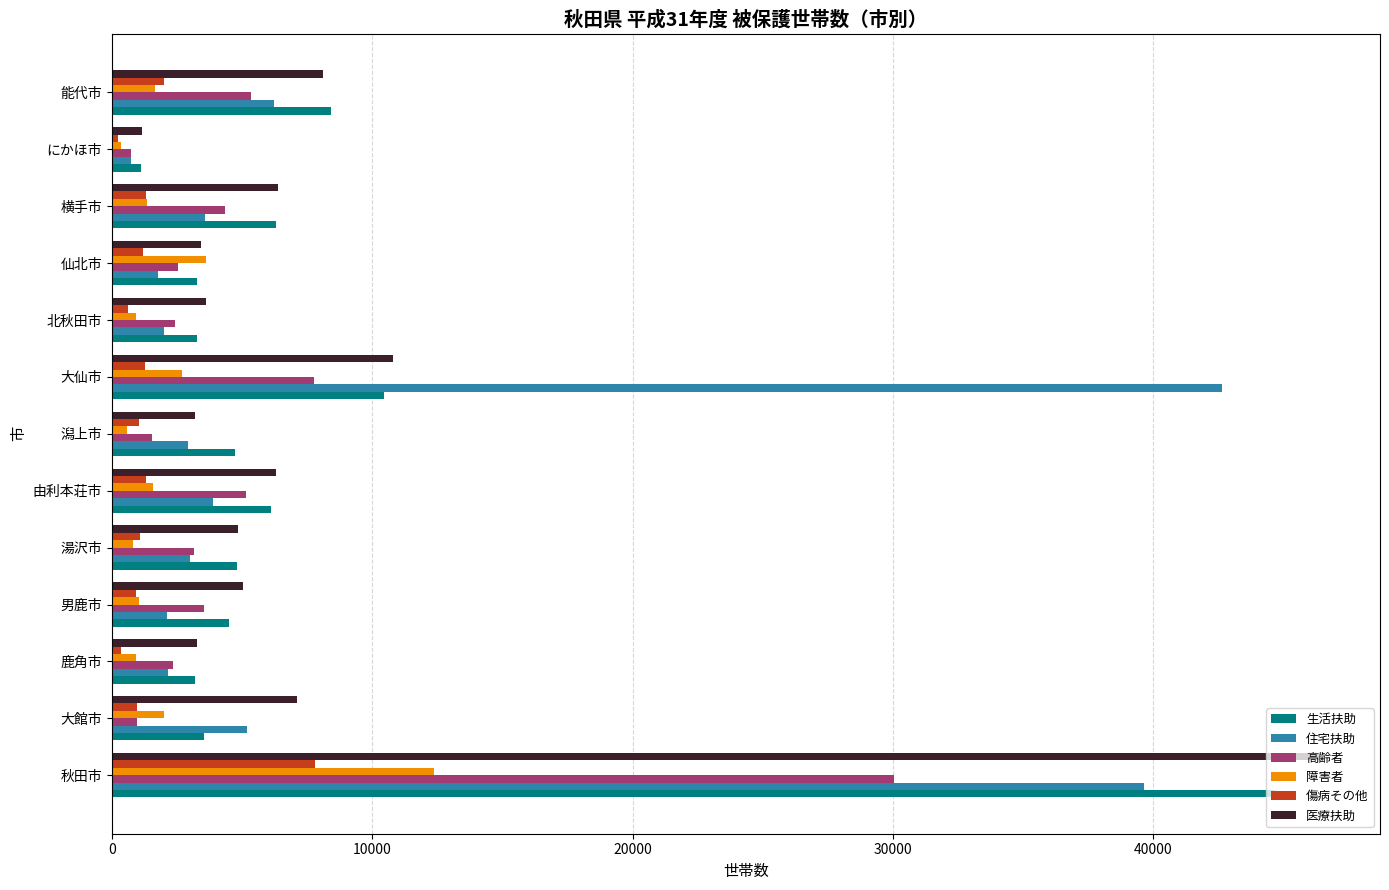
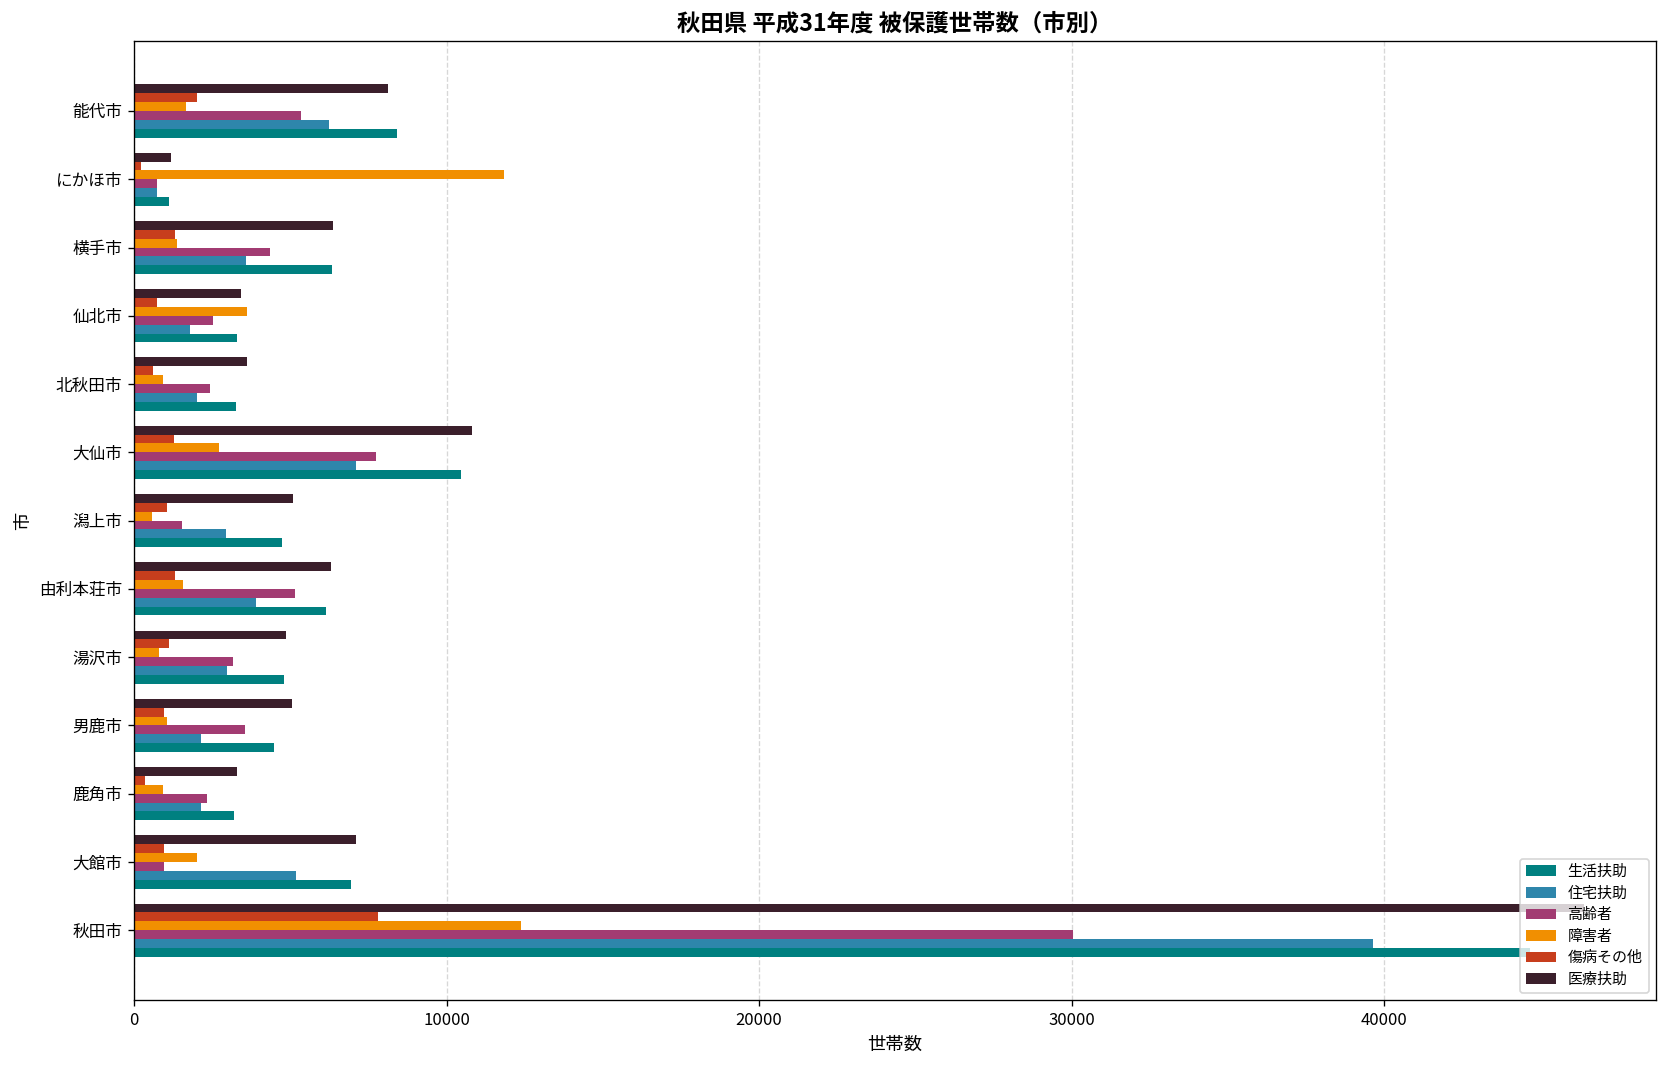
障害者, にかほ市: 400 -> 11900
傷病その他, 仙北市: 1200 -> 700
住宅扶助, 大仙市: 42600 -> 7100
医療扶助, 潟上市: 3200 -> 5100
生活扶助, 大館市: 3500 -> 7000
